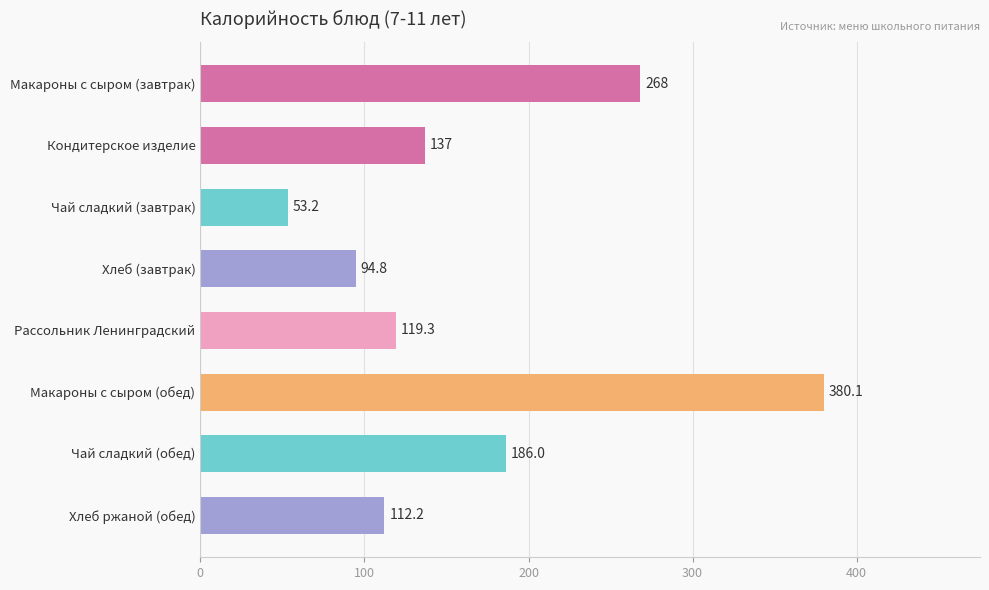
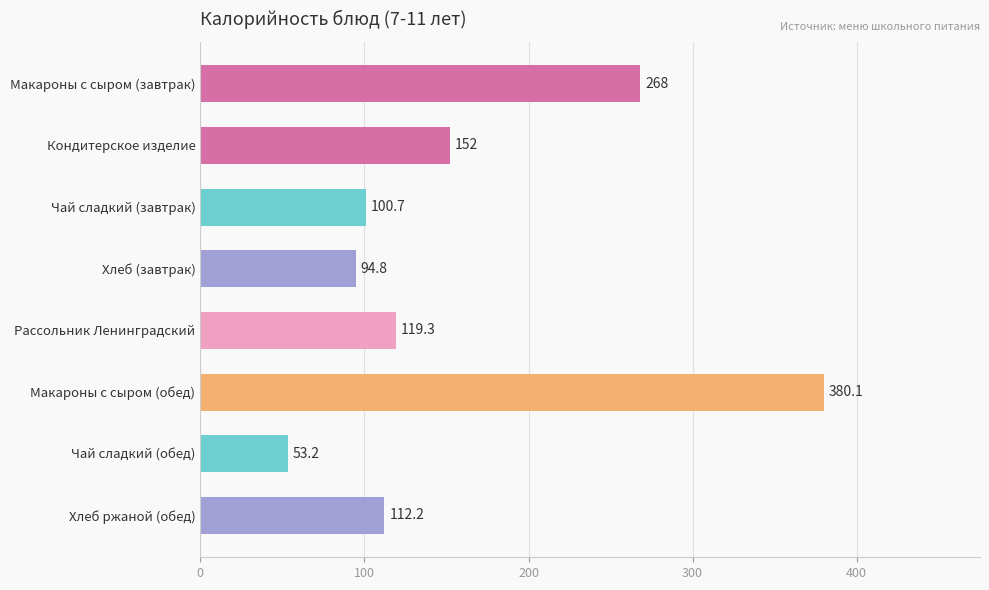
Кондитерское изделие: 137 -> 152
Чай сладкий (завтрак): 53.2 -> 100.7
Чай сладкий (обед): 186.0 -> 53.2
